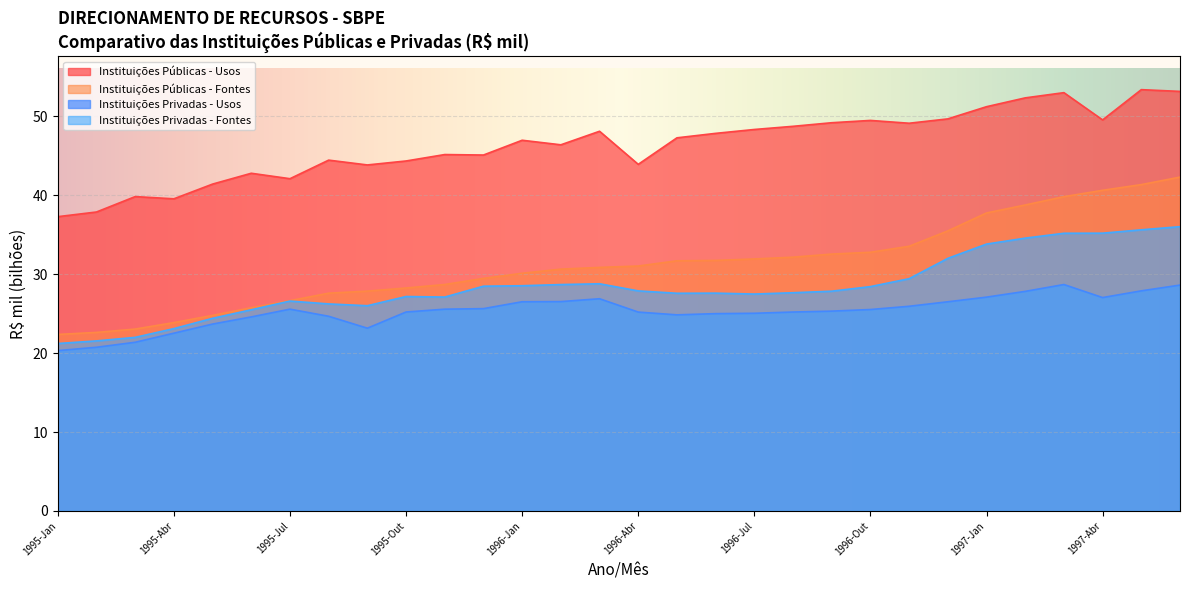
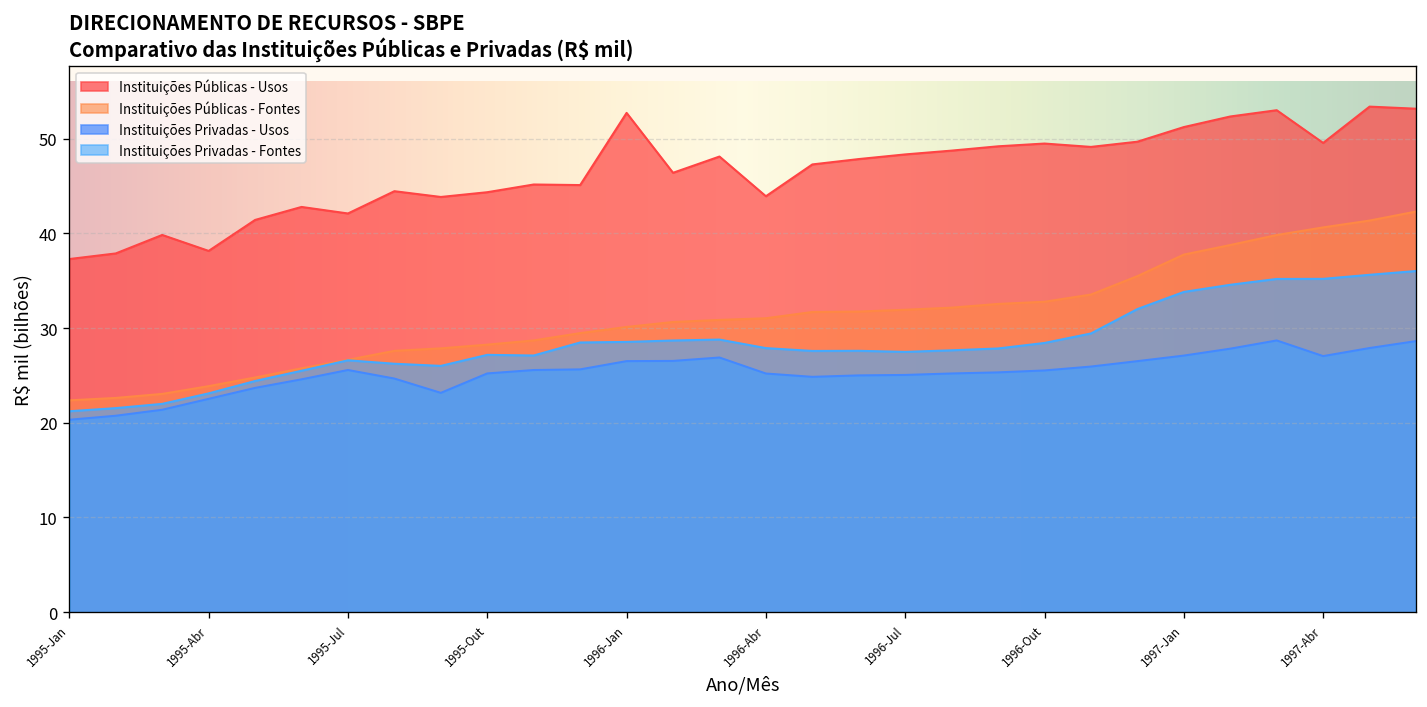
Instituições Públicas - Usos, 1995-Abr: 40 -> 38
Instituições Públicas - Usos, 1996-Jan: 47 -> 53
